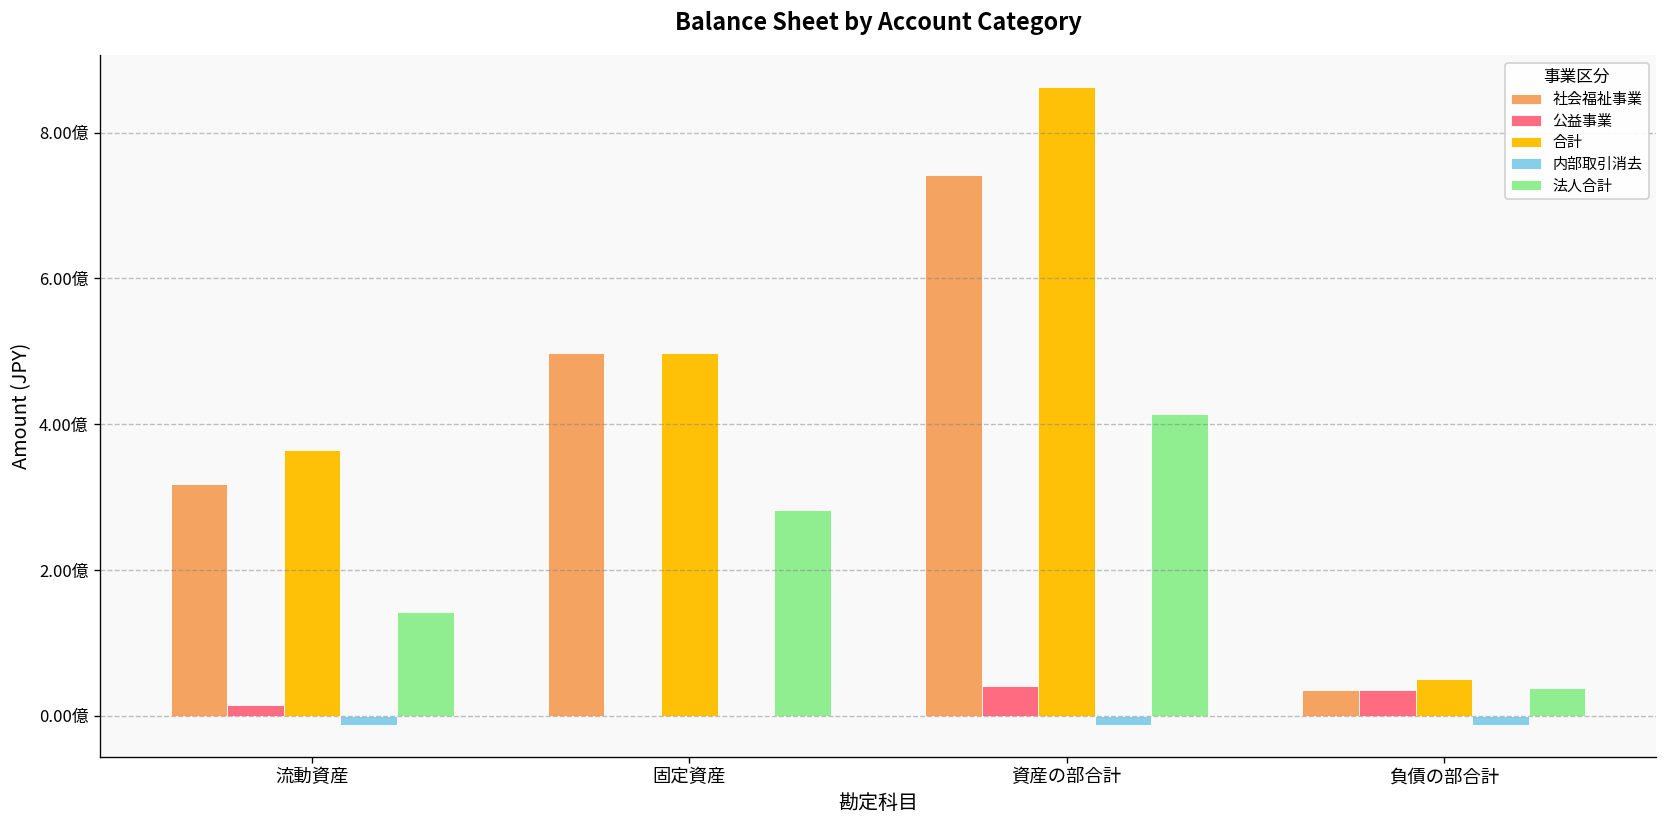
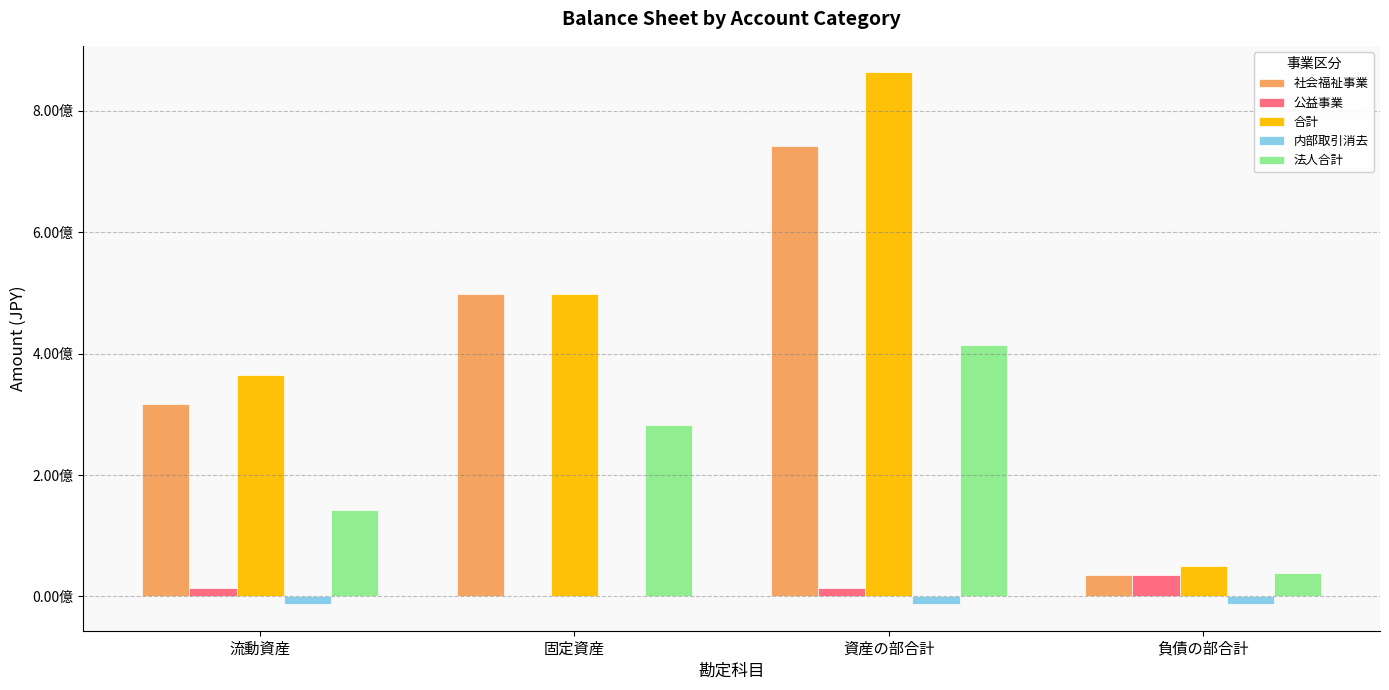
公益事業, 資産の部合計: 0.4億 -> 0.1億
